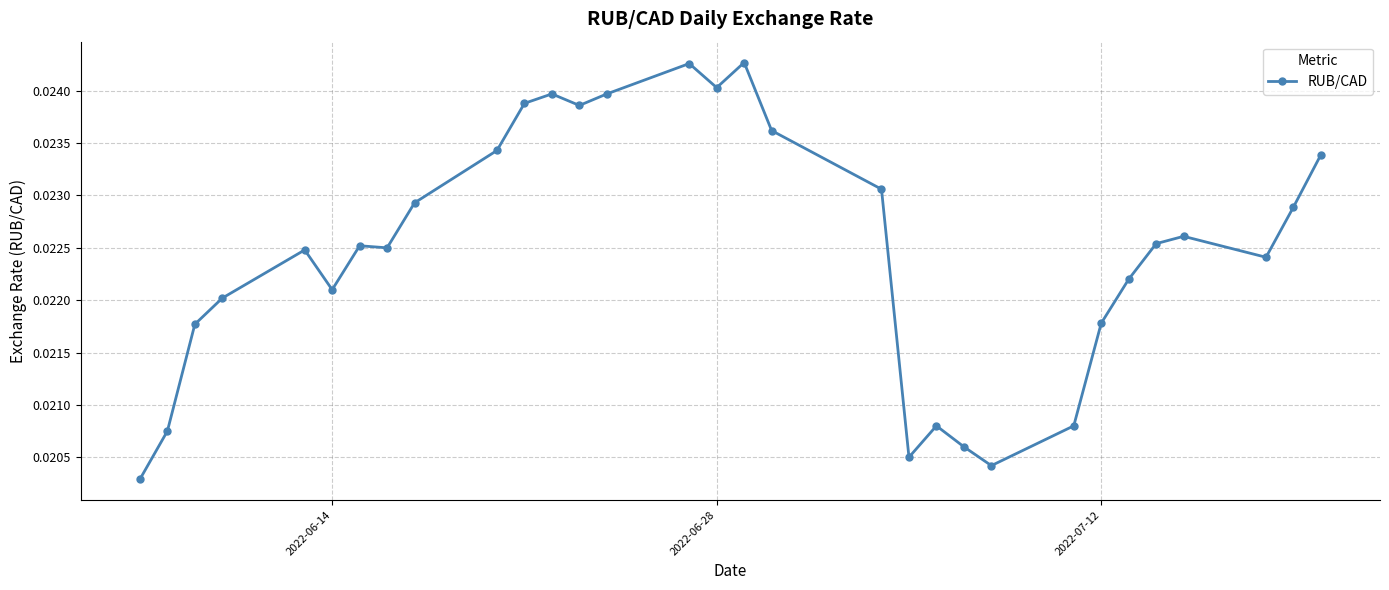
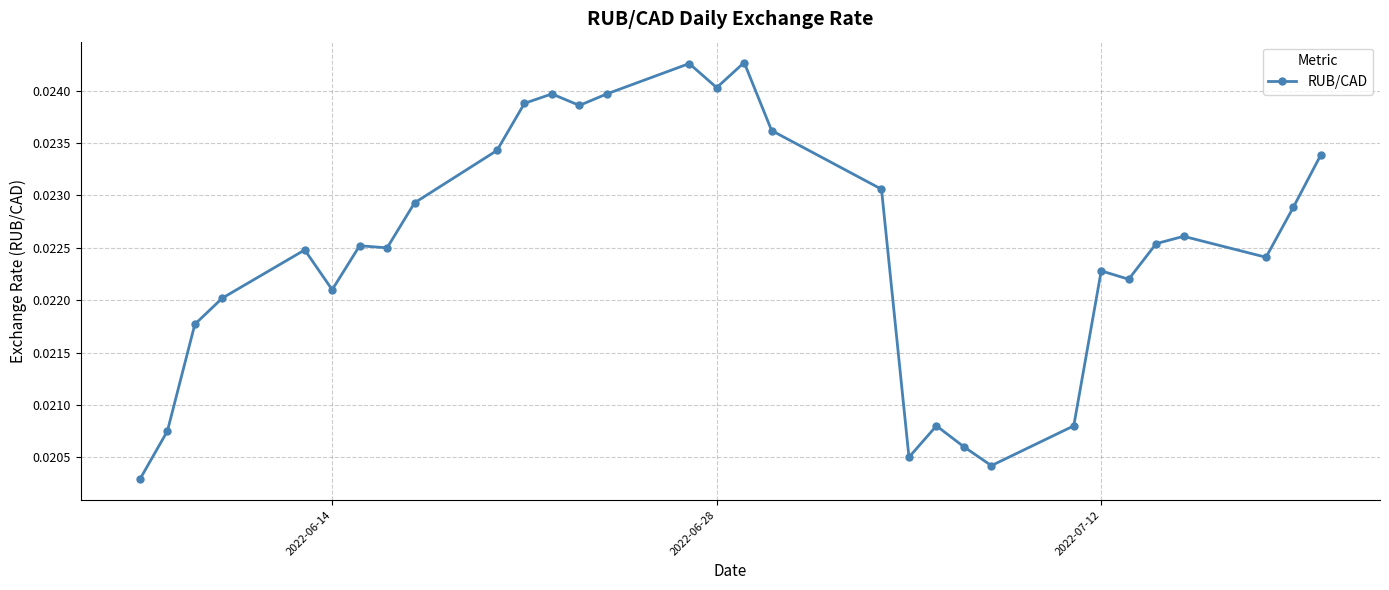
2022-07-12: 0.02178 -> 0.02228
